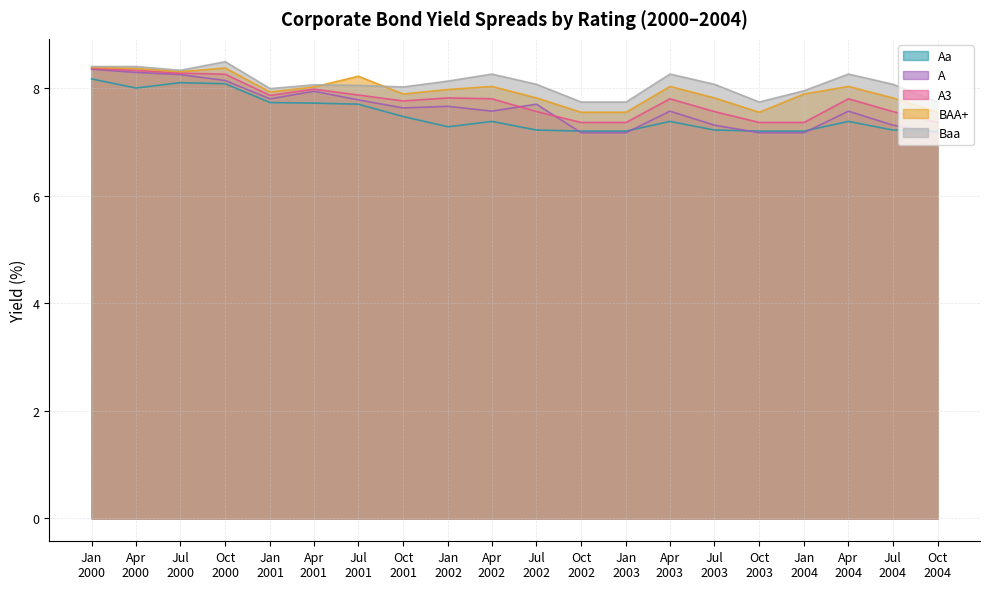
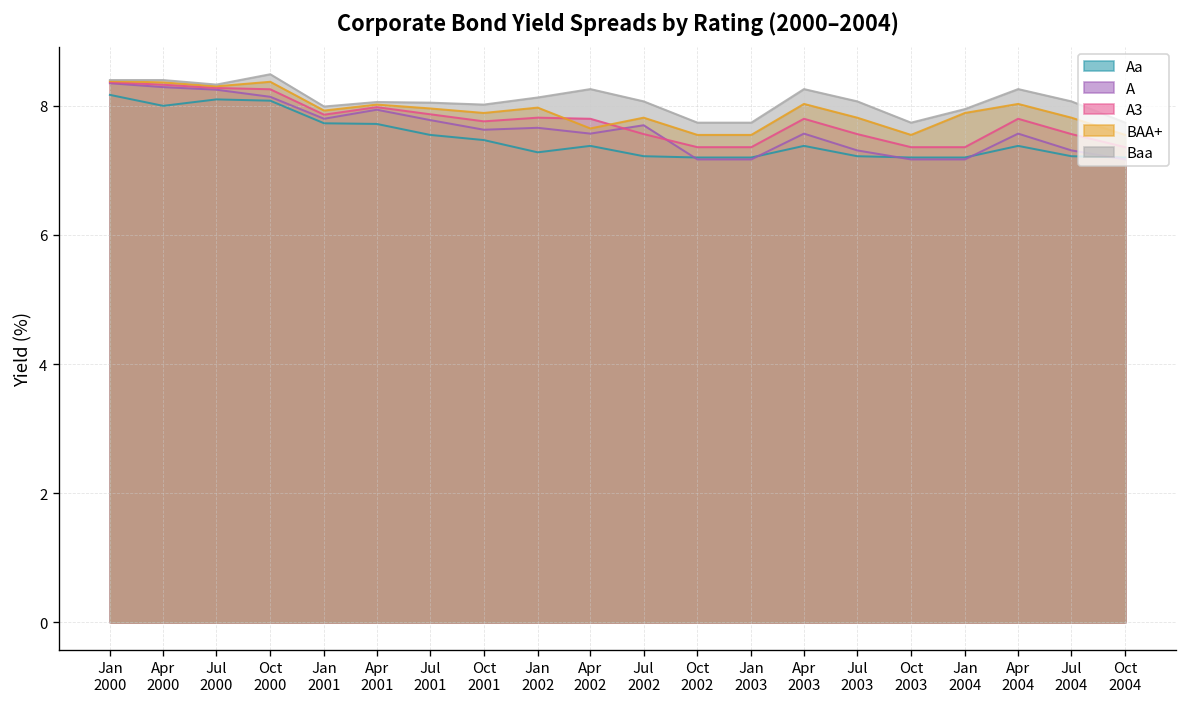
Aa, Jul 2001: 7.7 -> 7.6
BAA+, Jul 2001: 8.2 -> 8.0
BAA+, Apr 2002: 8.0 -> 7.7
